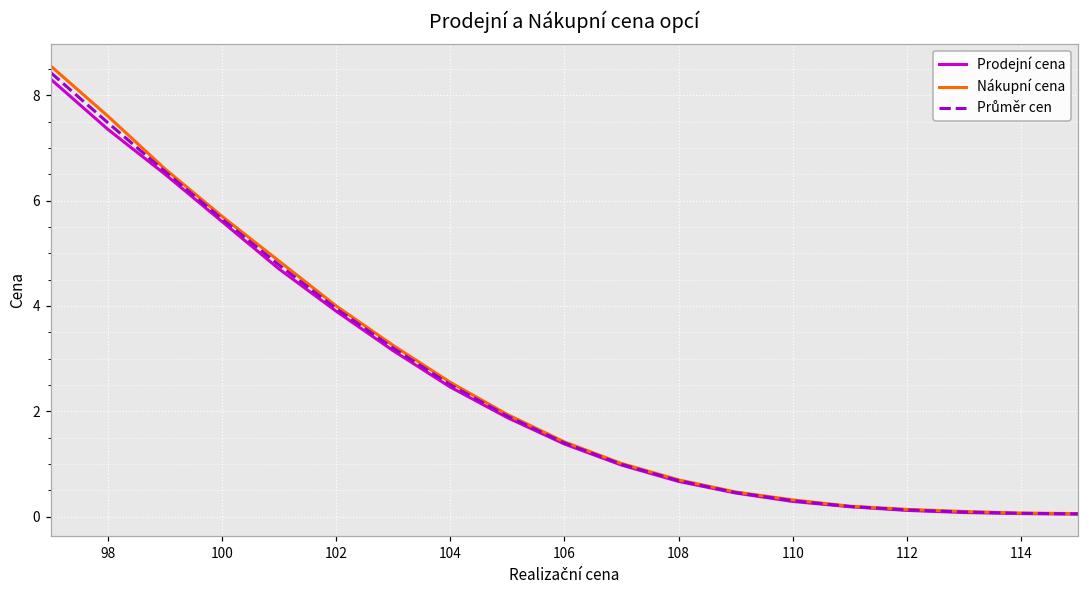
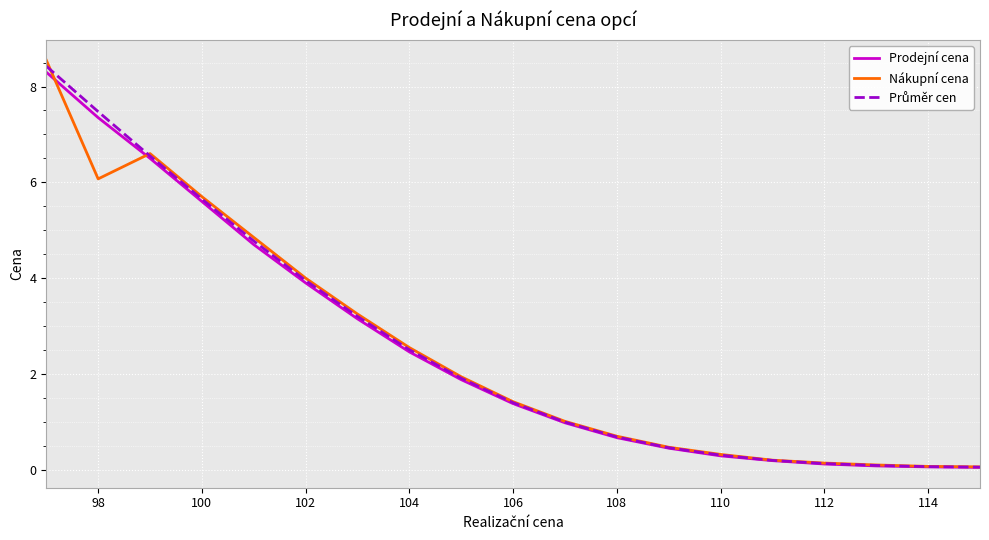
Nákupní cena, 98: 7.6 -> 6.1
